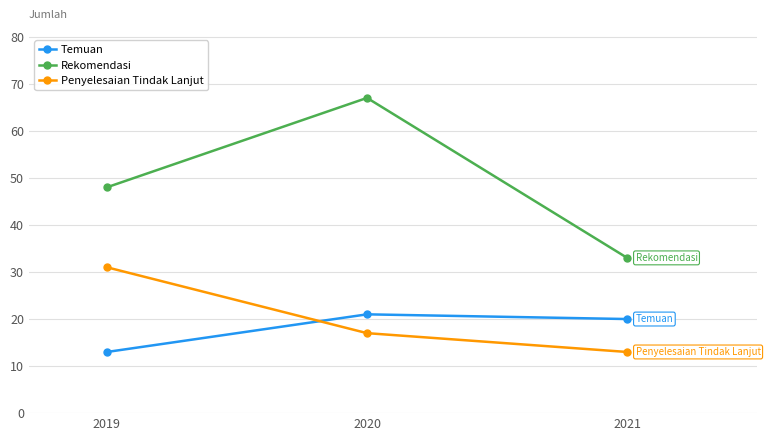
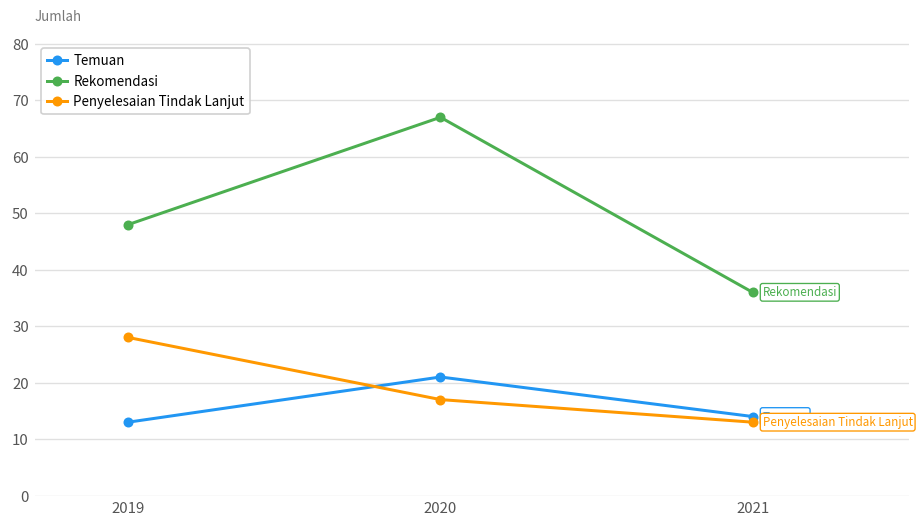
Penyelesaian Tindak Lanjut, 2019: 31 -> 28
Temuan, 2021: 20 -> 14
Rekomendasi, 2021: 33 -> 36
